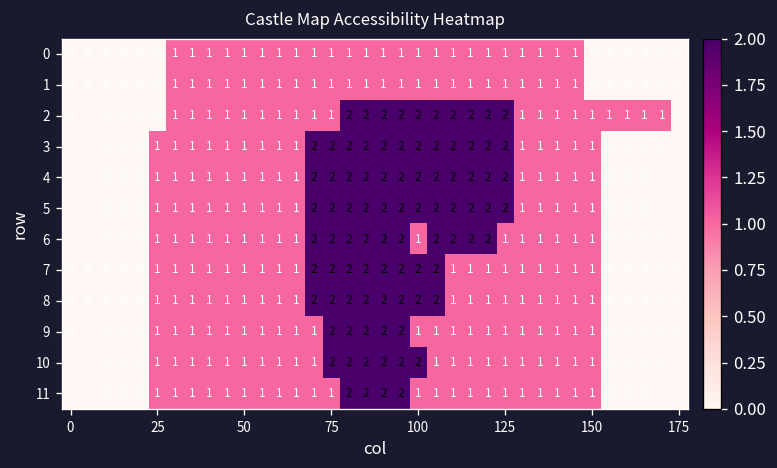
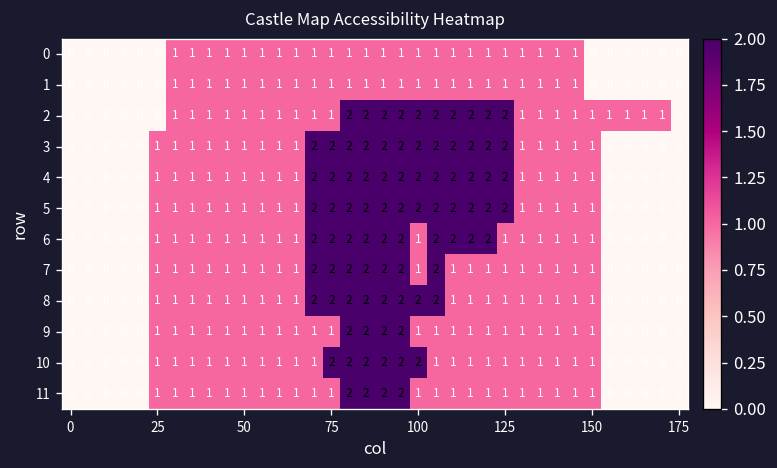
7, 100: 2 -> 1
9, 75: 2 -> 1
